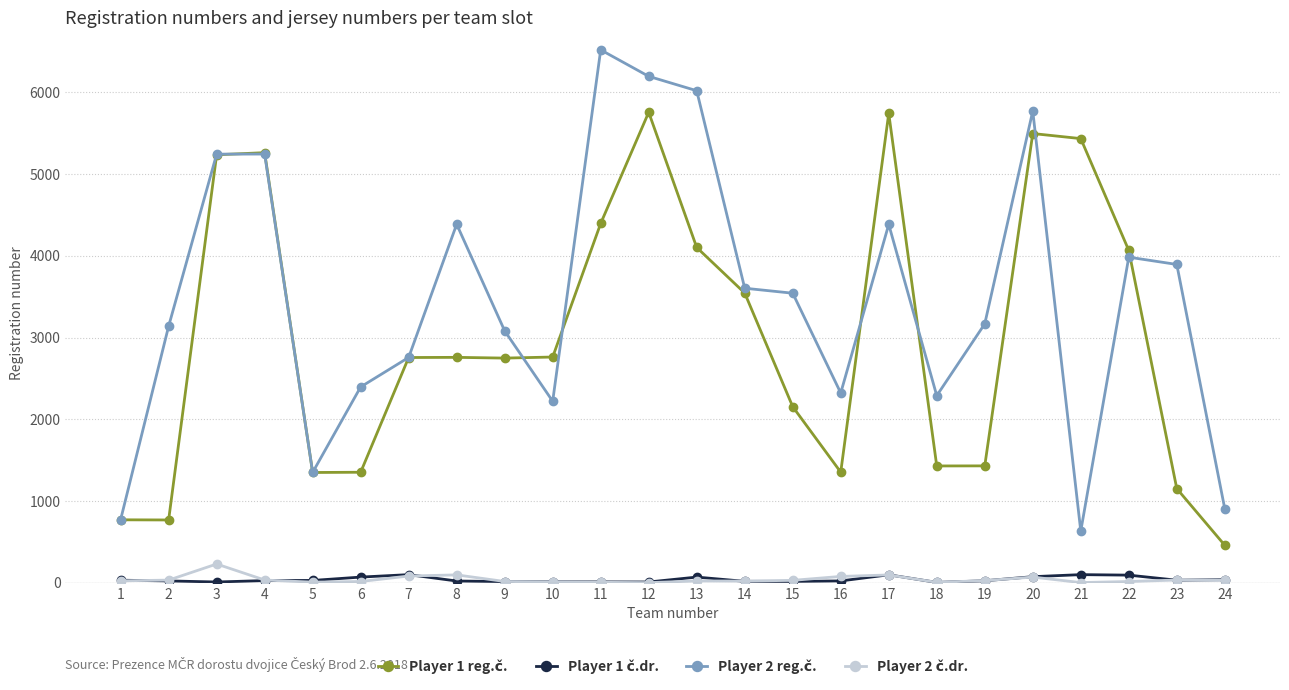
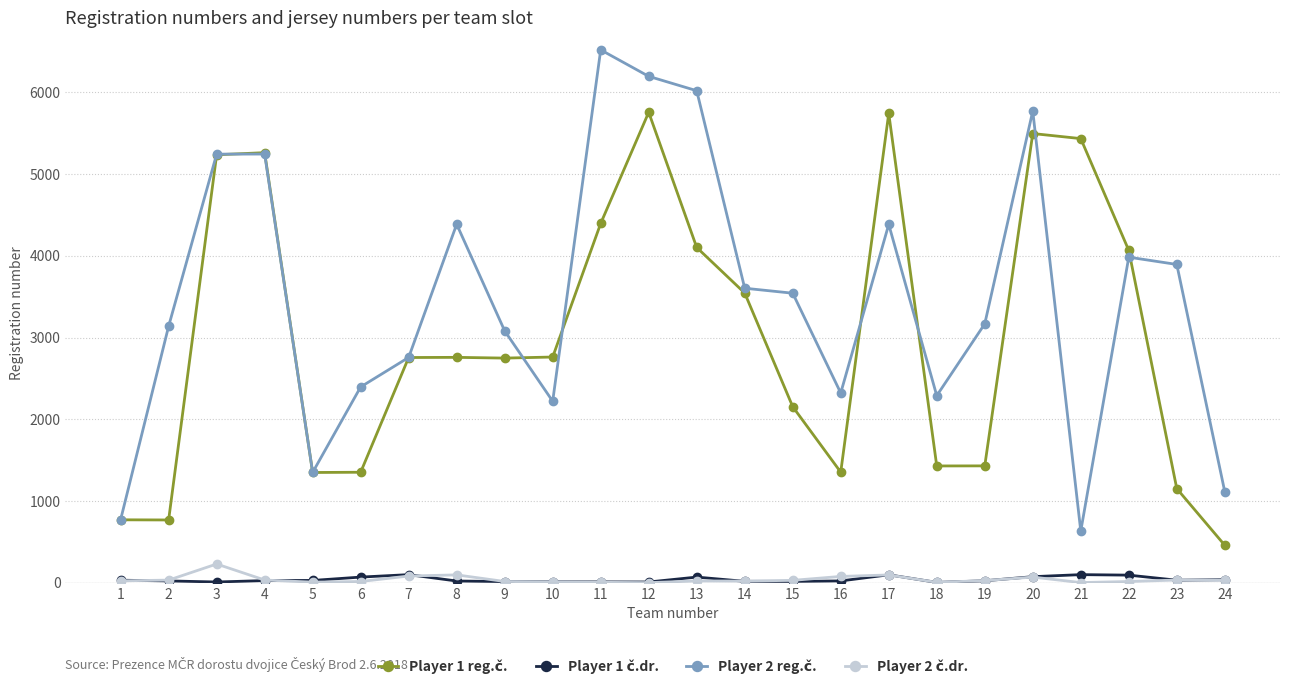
Player 2 reg.č., 24: 900 -> 1100
